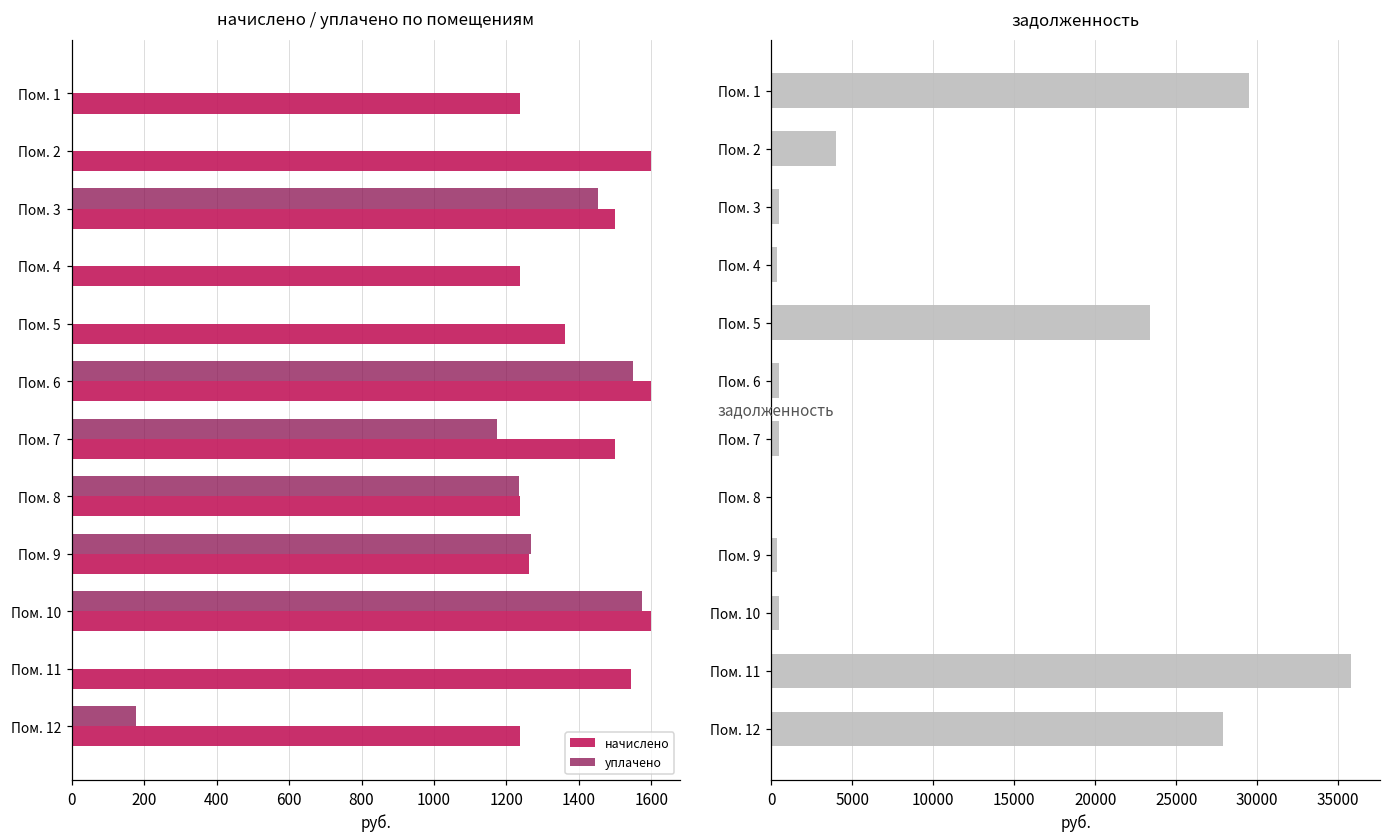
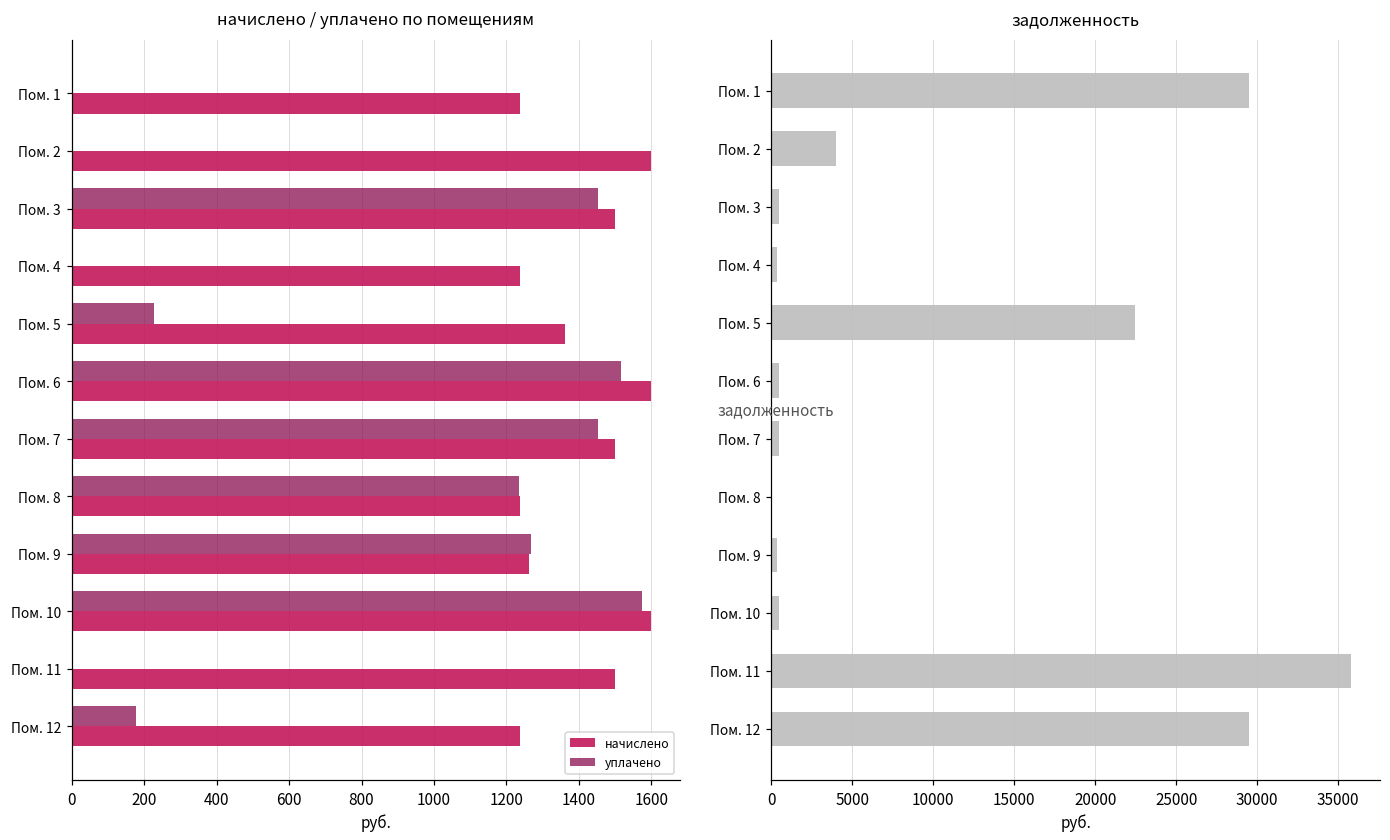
начислено / уплачено по помещениям, уплачено, Пом. 5: 0 -> 230
начислено / уплачено по помещениям, уплачено, Пом. 6: 1550 -> 1520
начислено / уплачено по помещениям, уплачено, Пом. 7: 1170 -> 1450
начислено / уплачено по помещениям, начислено, Пом. 11: 1540 -> 1500
задолженность, Пом. 5: 23400 -> 22400
задолженность, Пом. 12: 27900 -> 29500
